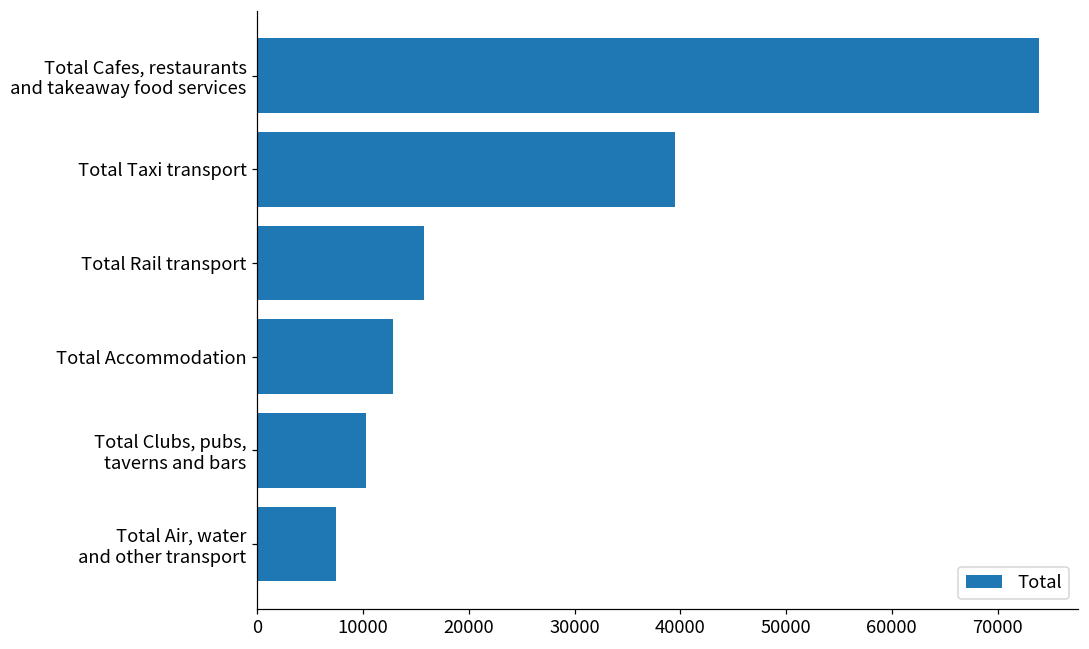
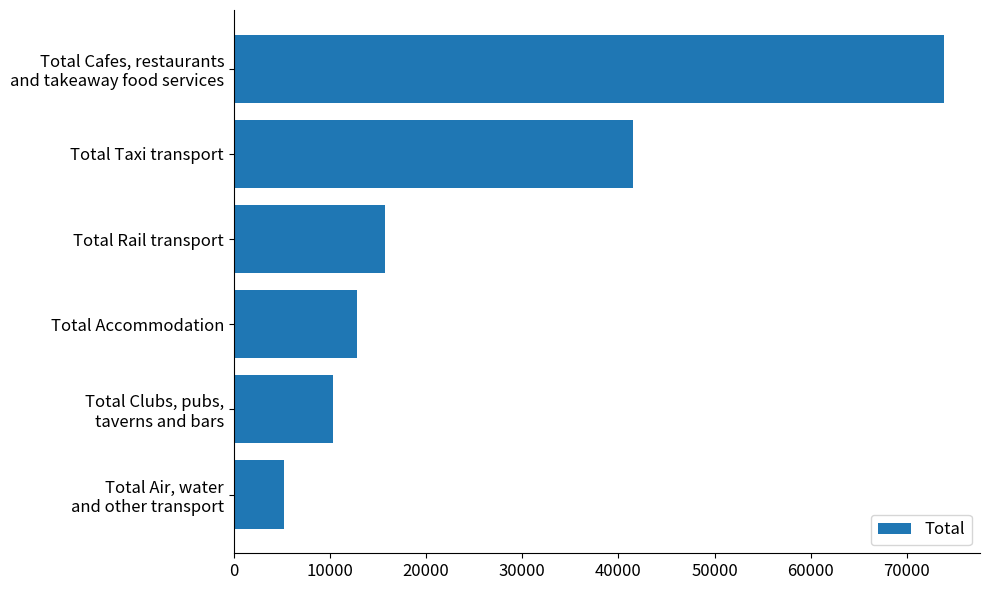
Total Taxi transport: 39000 -> 42000
Total Air, water and other transport: 7000 -> 5000
